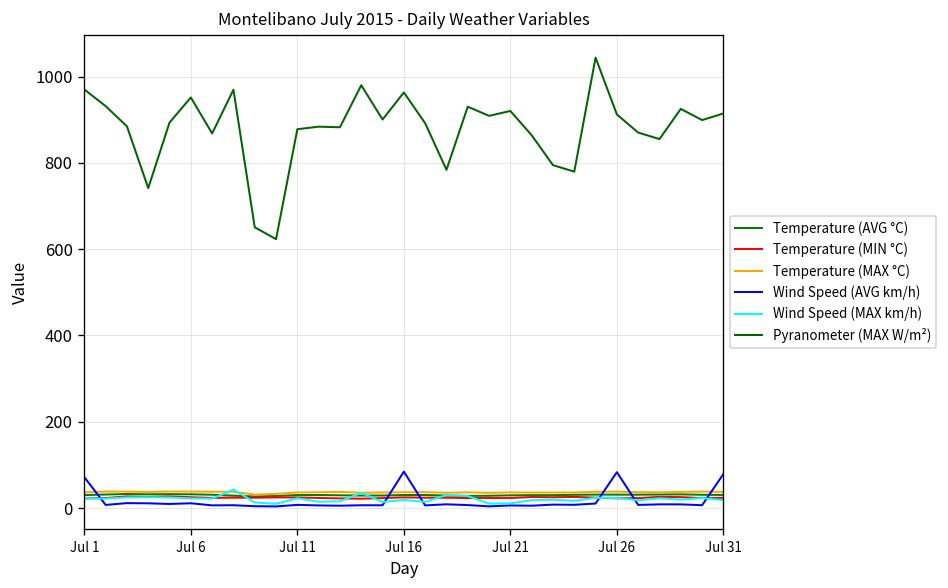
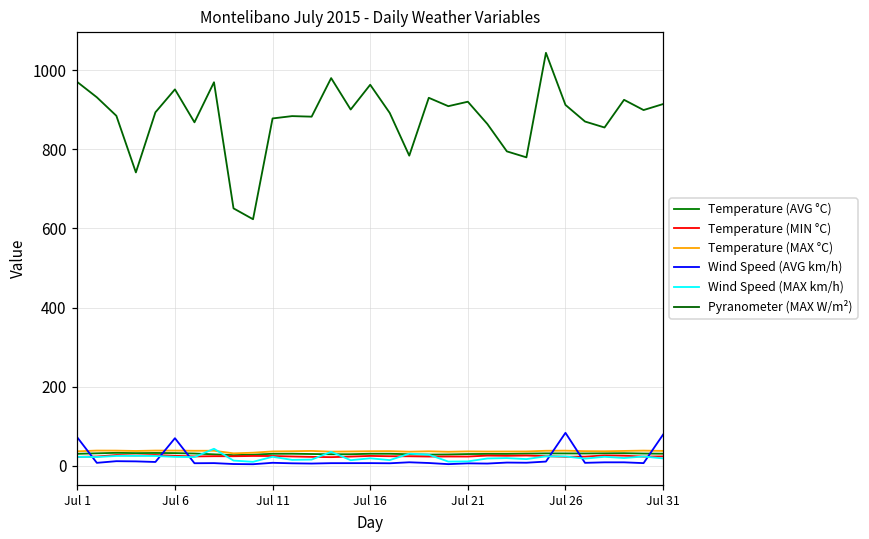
Wind Speed (AVG km/h), Jul 6: 10 -> 70
Wind Speed (AVG km/h), Jul 16: 80 -> 10
